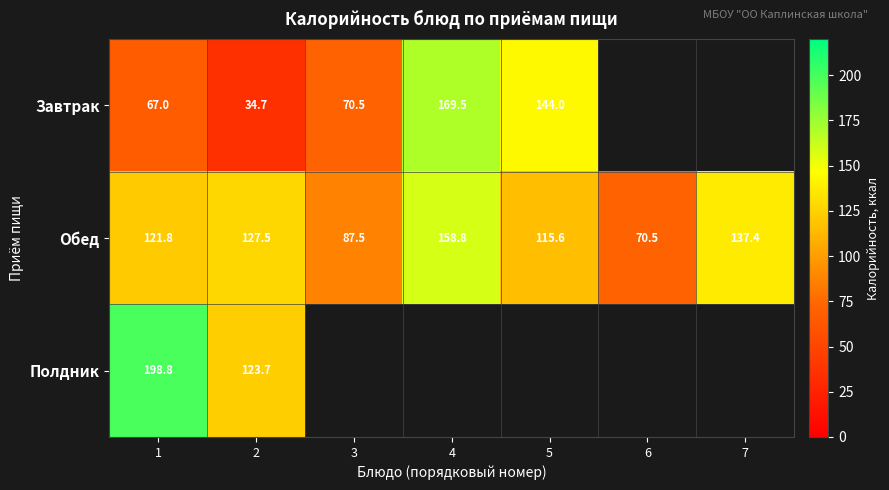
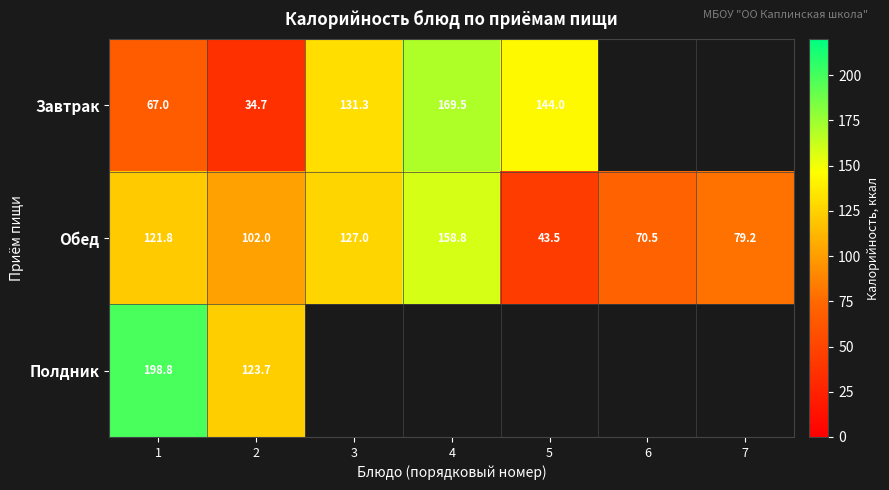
Завтрак, 3: 70.5 -> 131.3
Обед, 2: 127.5 -> 102.0
Обед, 3: 87.5 -> 127.0
Обед, 5: 115.6 -> 43.5
Обед, 7: 137.4 -> 79.2
